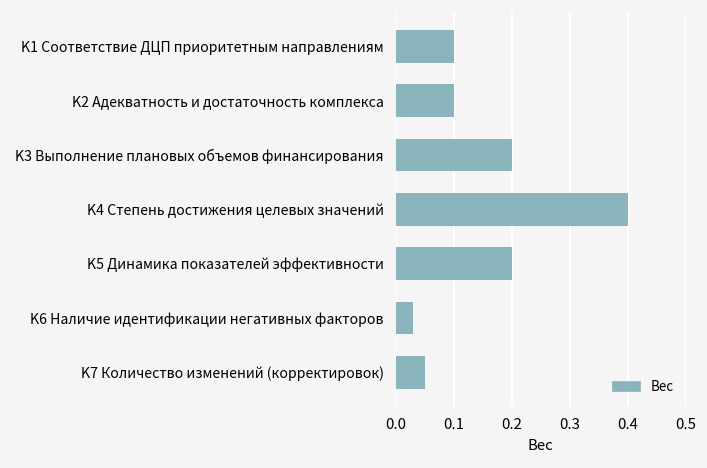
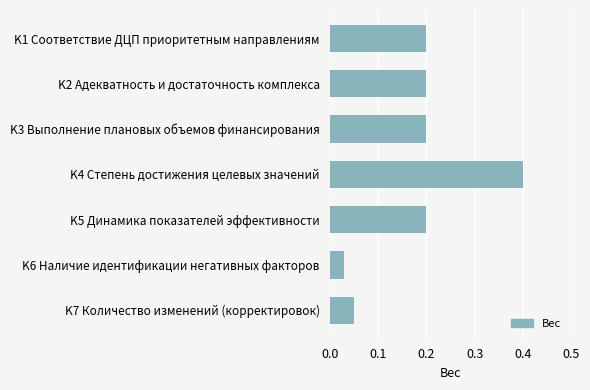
K1 Соответствие ДЦП приоритетным направлениям: 0.1 -> 0.2
K2 Адекватность и достаточность комплекса: 0.1 -> 0.2
